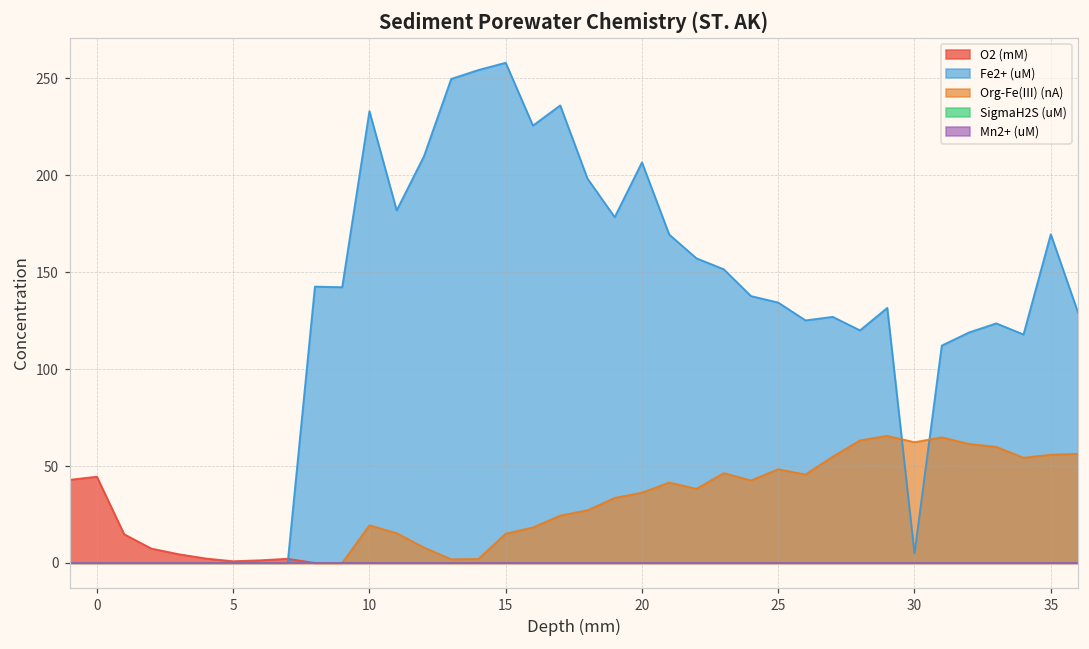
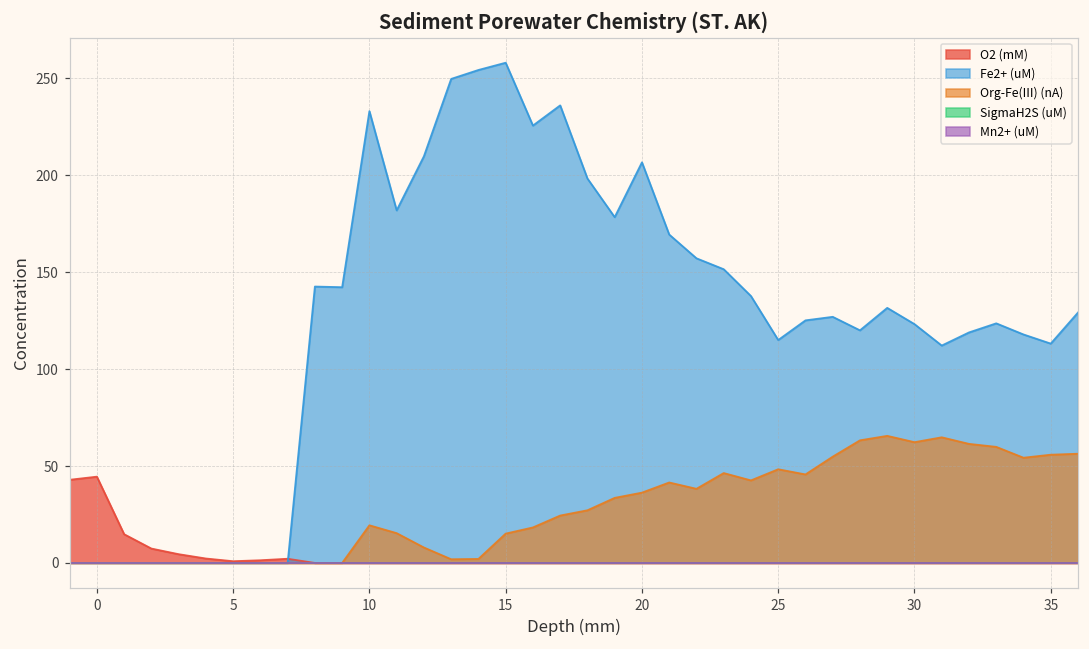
Fe2+ (uM), 25: 134 -> 115
Fe2+ (uM), 30: 5 -> 123
Fe2+ (uM), 35: 170 -> 113
